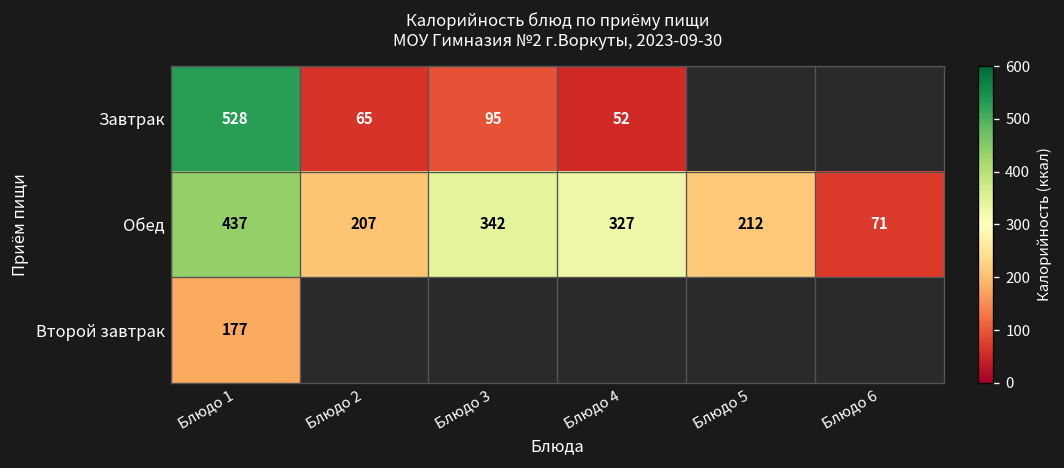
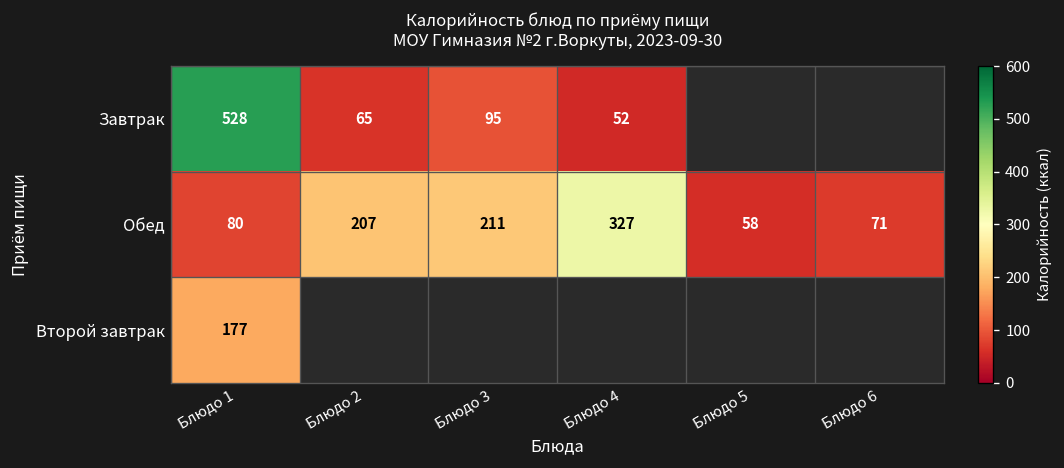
Обед, Блюдо 1: 437 -> 80
Обед, Блюдо 3: 342 -> 211
Обед, Блюдо 5: 212 -> 58
